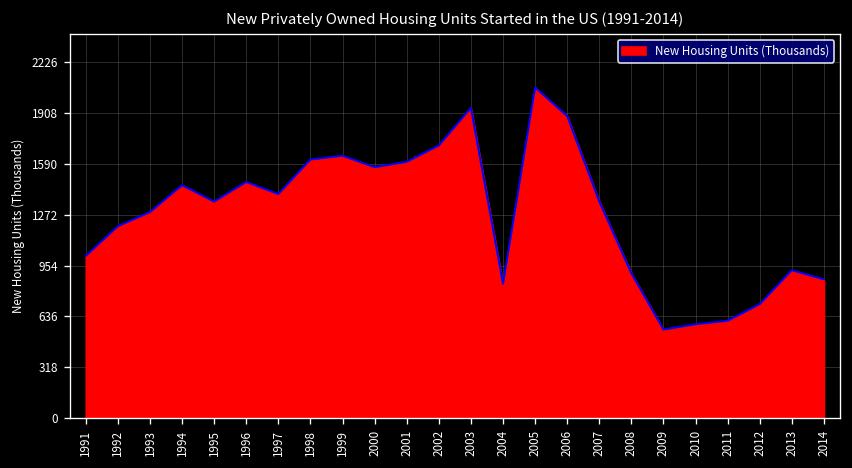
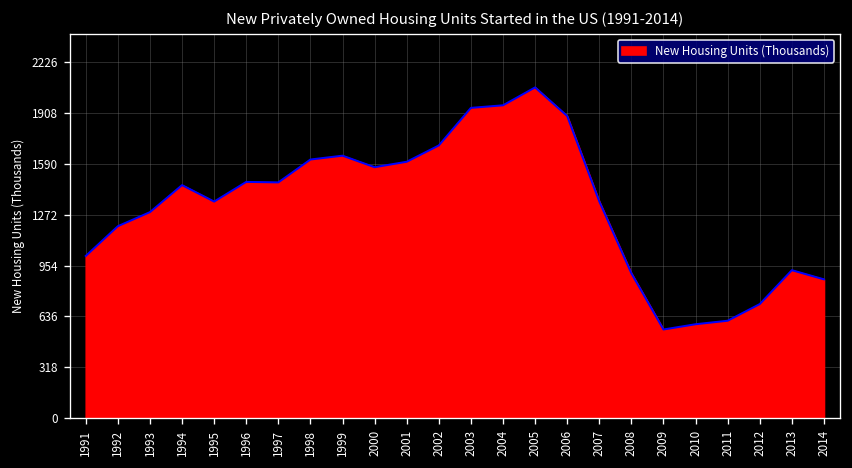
1997: 1400 -> 1470
2004: 840 -> 1960
